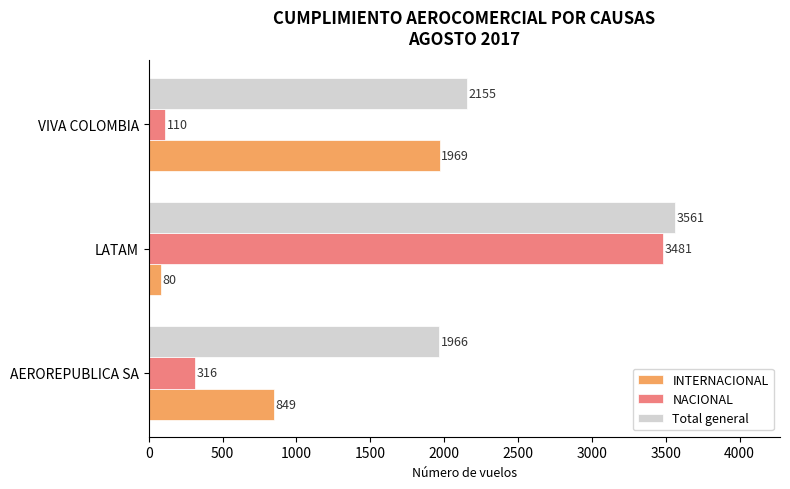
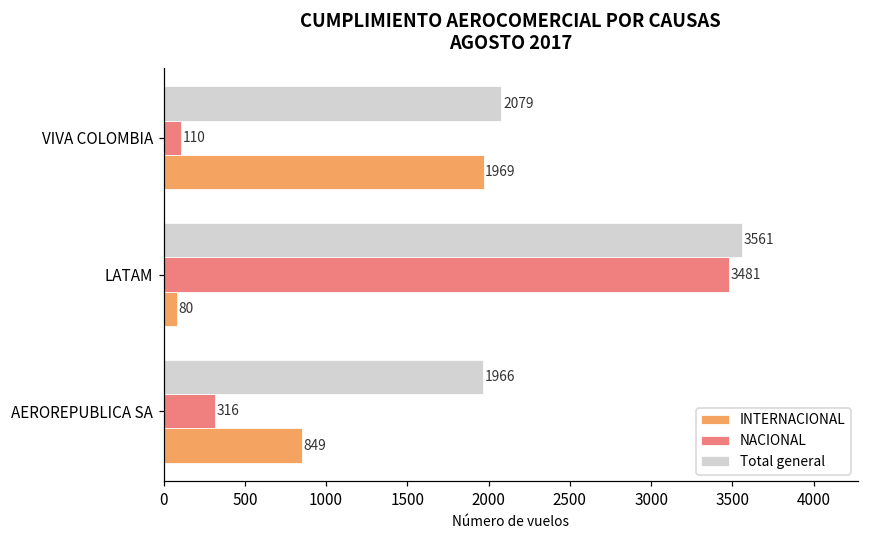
Total general, VIVA COLOMBIA: 2155 -> 2079
